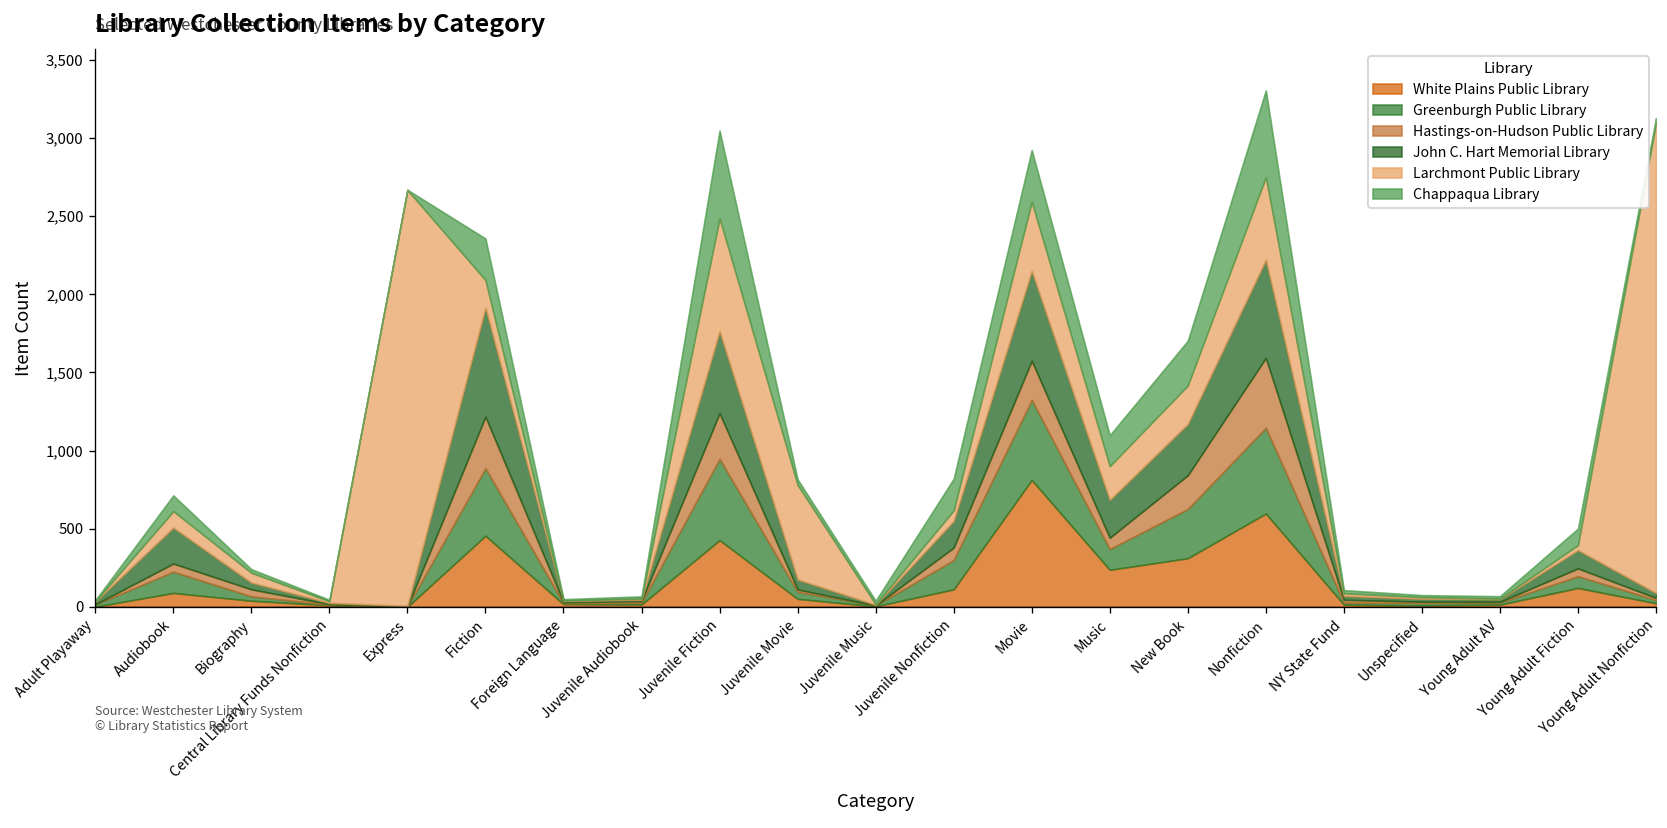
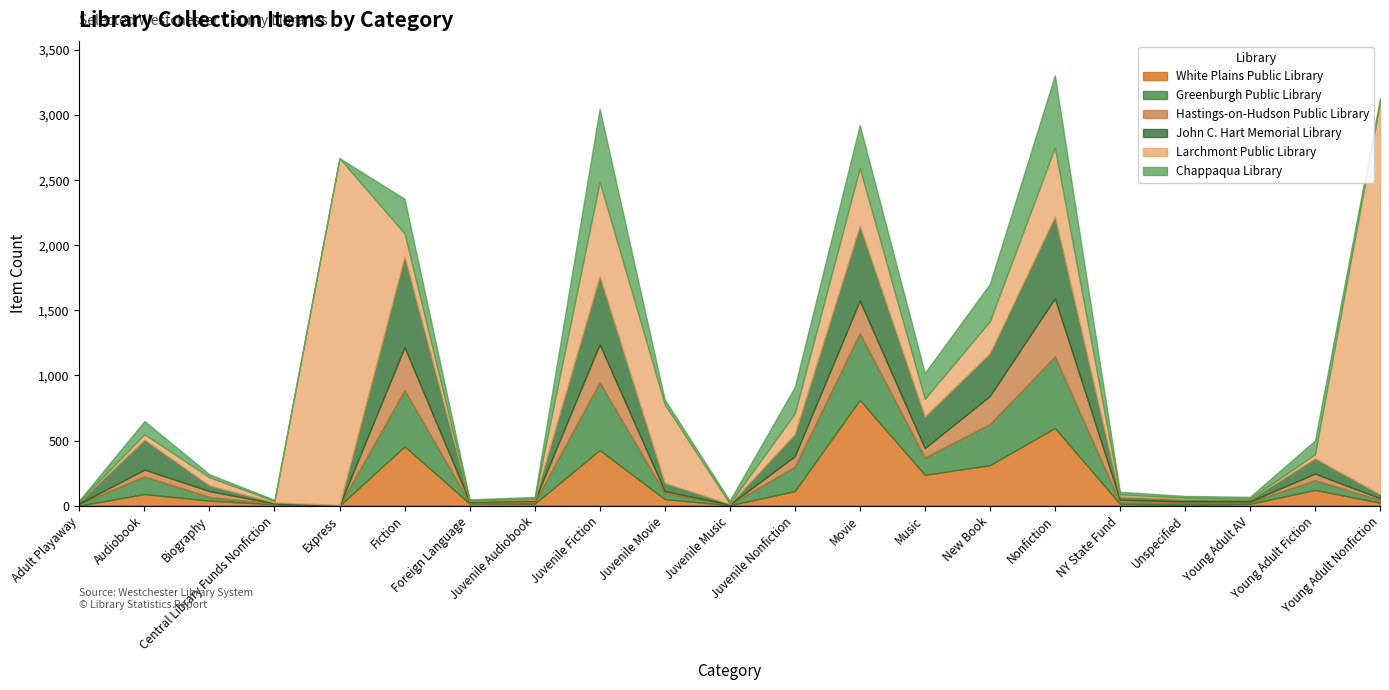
Larchmont Public Library, Audiobook: 110 -> 40
Larchmont Public Library, Juvenile Nonfiction: 70 -> 160
Larchmont Public Library, Music: 220 -> 140
